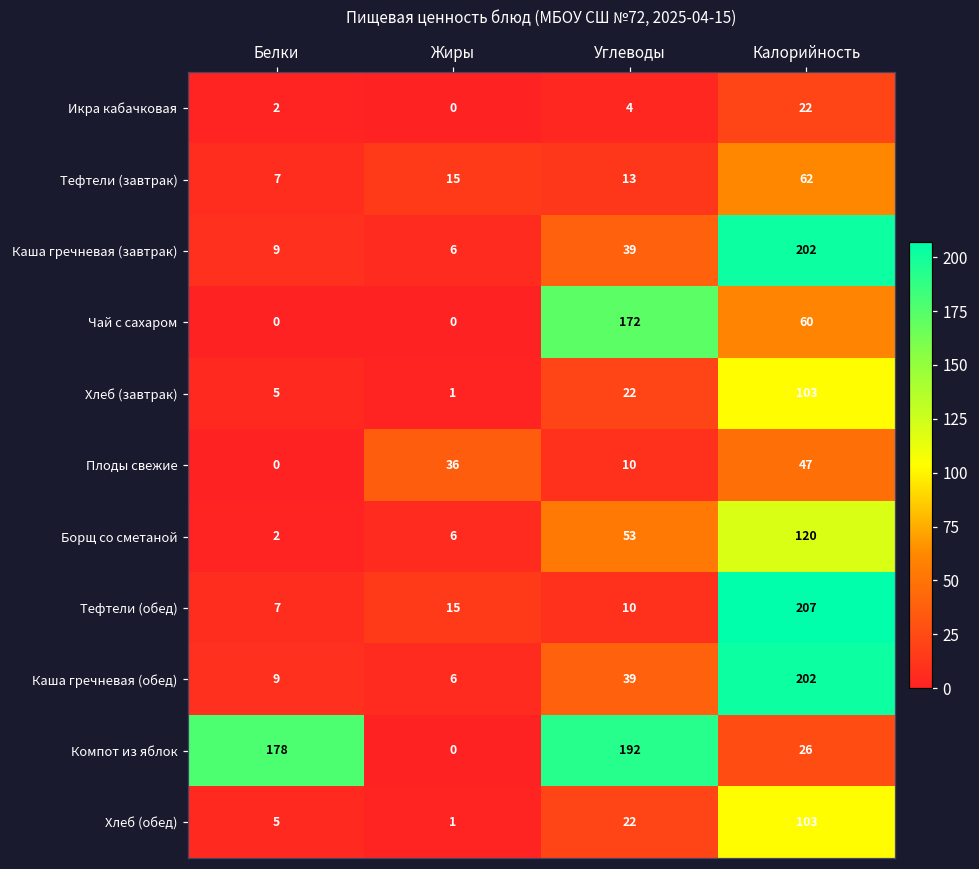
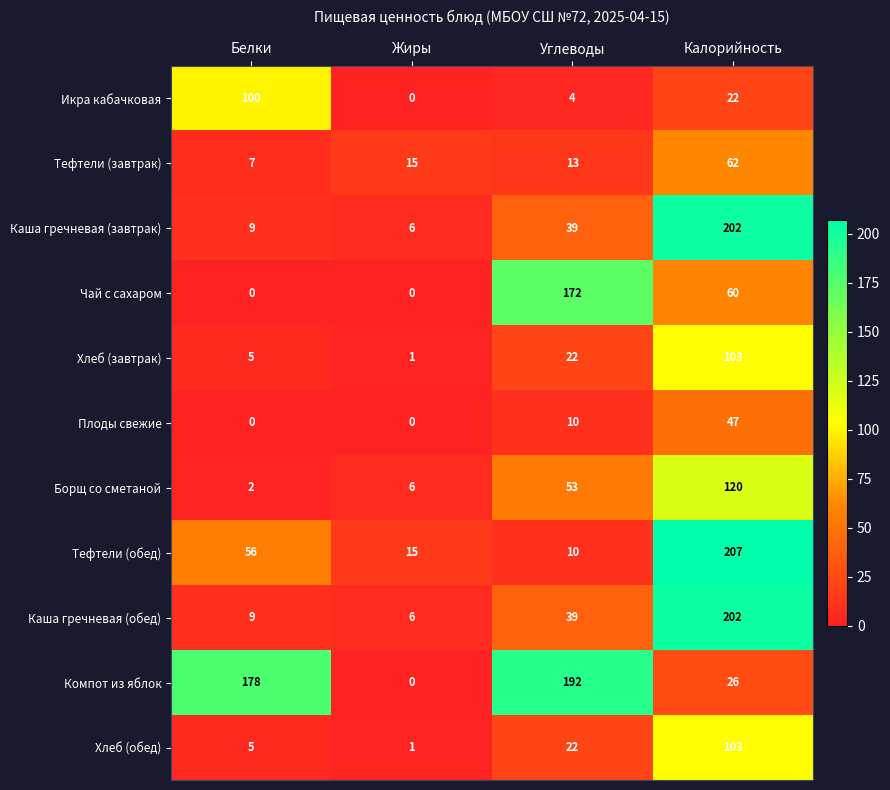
Икра кабачковая, Белки: 2 -> 100
Плоды свежие, Жиры: 36 -> 0
Тефтели (обед), Белки: 7 -> 56
